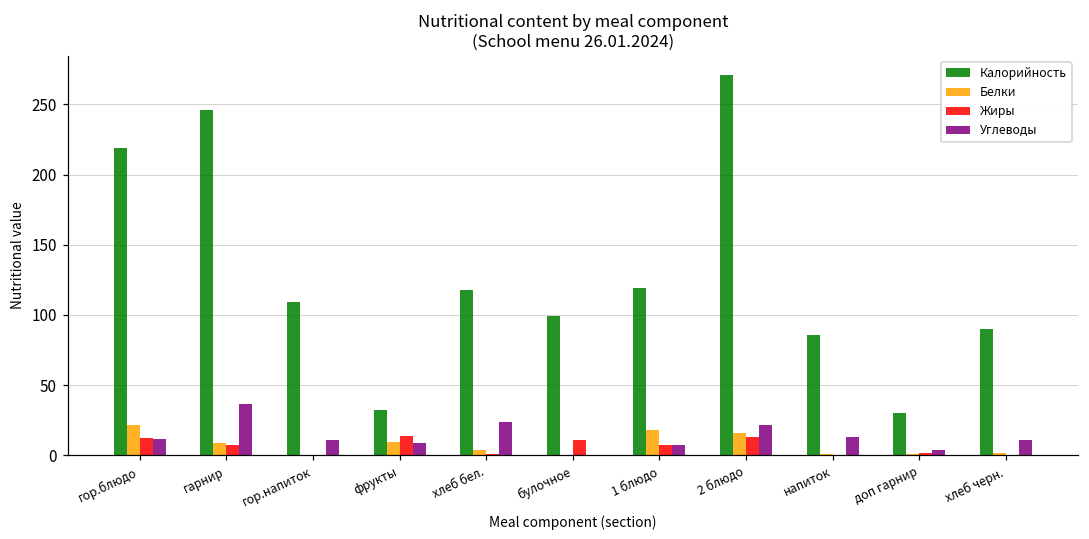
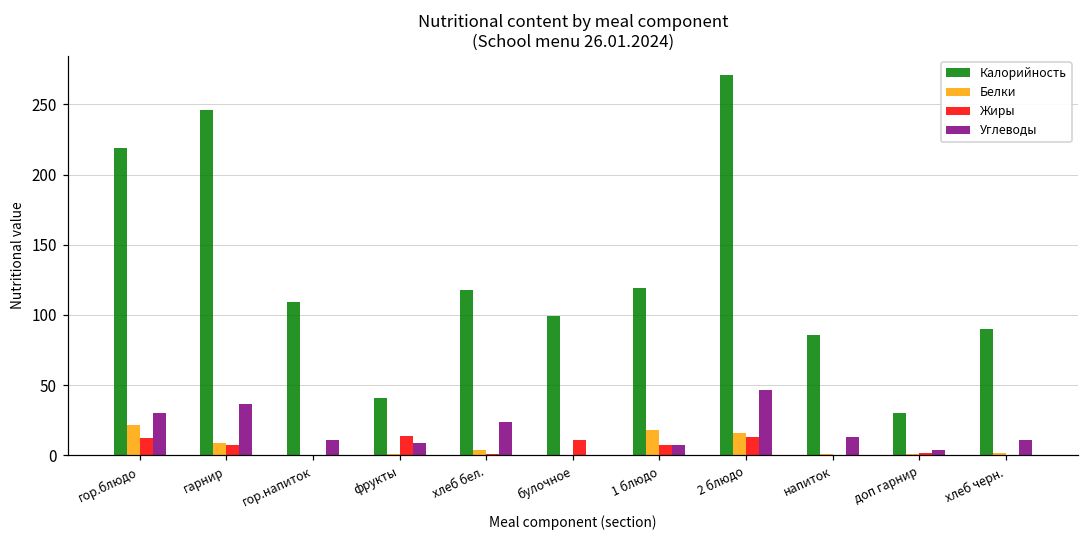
Углеводы, гор.блюдо: 12 -> 30
Калорийность, фрукты: 32 -> 41
Белки, фрукты: 9 -> 1
Углеводы, 2 блюдо: 22 -> 47
